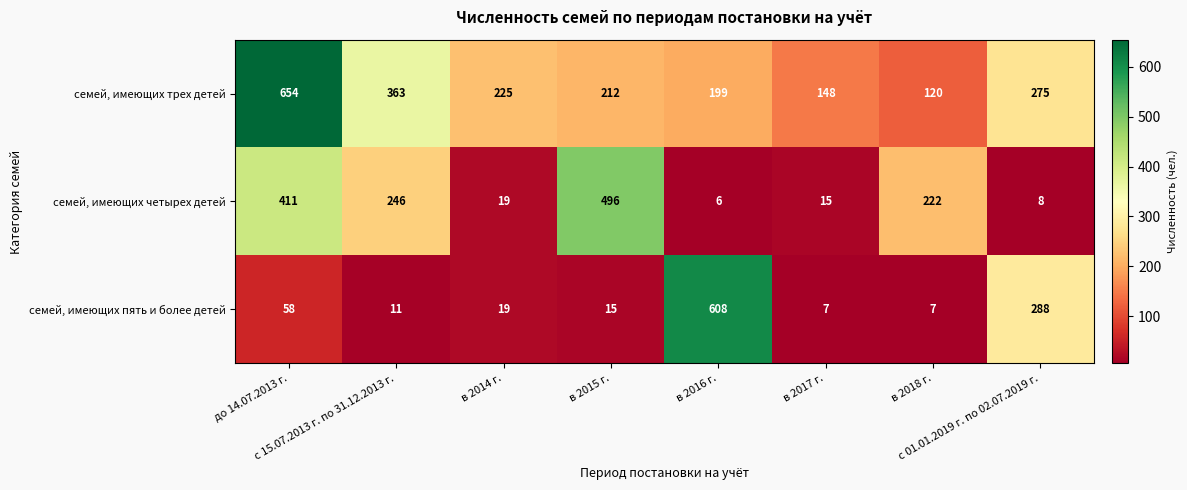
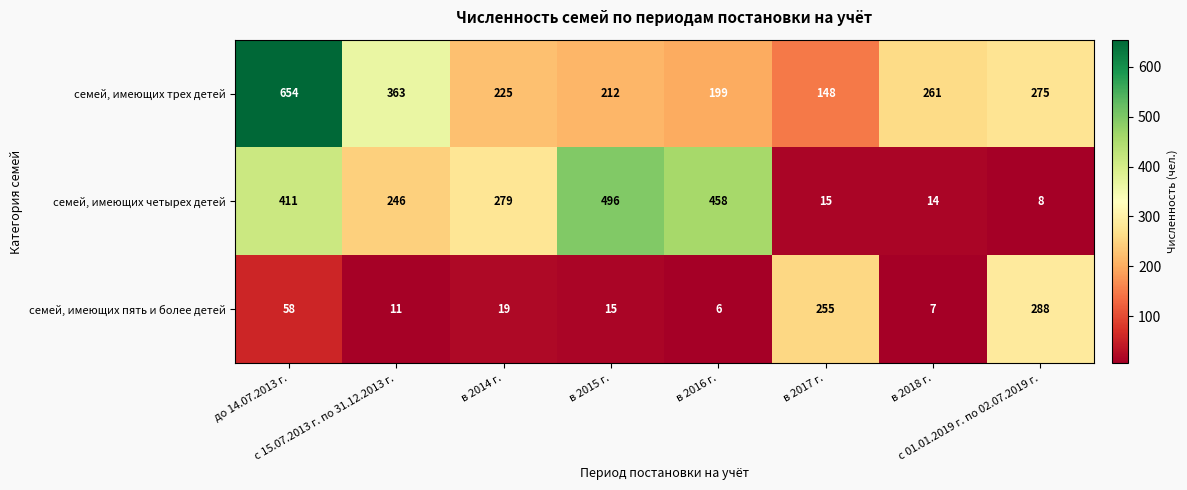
семей, имеющих трех детей, в 2018 г.: 120 -> 261
семей, имеющих четырех детей, в 2014 г.: 19 -> 279
семей, имеющих четырех детей, в 2016 г.: 6 -> 458
семей, имеющих четырех детей, в 2018 г.: 222 -> 14
семей, имеющих пять и более детей, в 2016 г.: 608 -> 6
семей, имеющих пять и более детей, в 2017 г.: 7 -> 255
